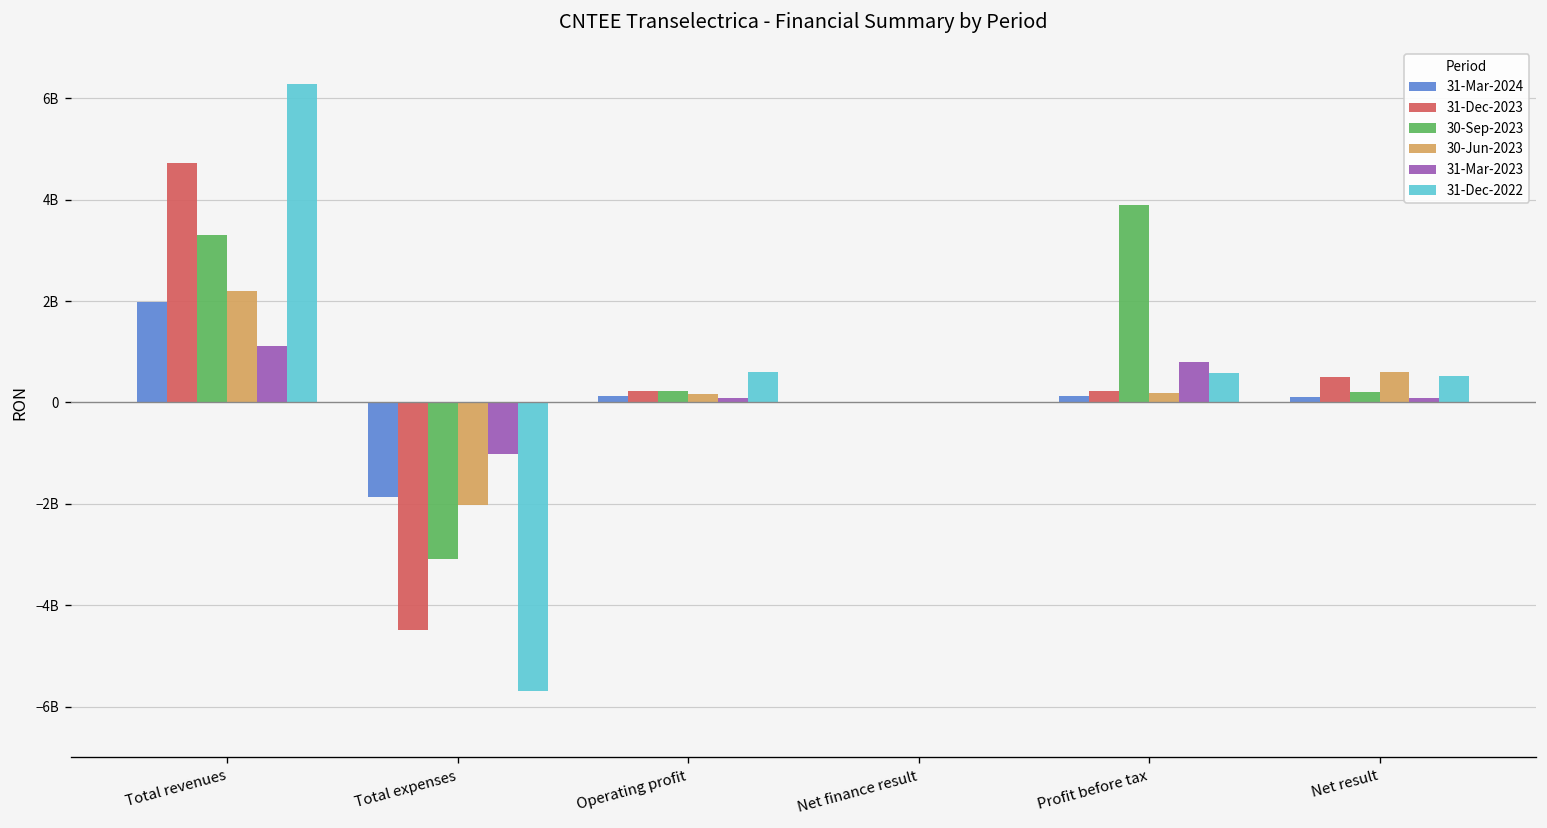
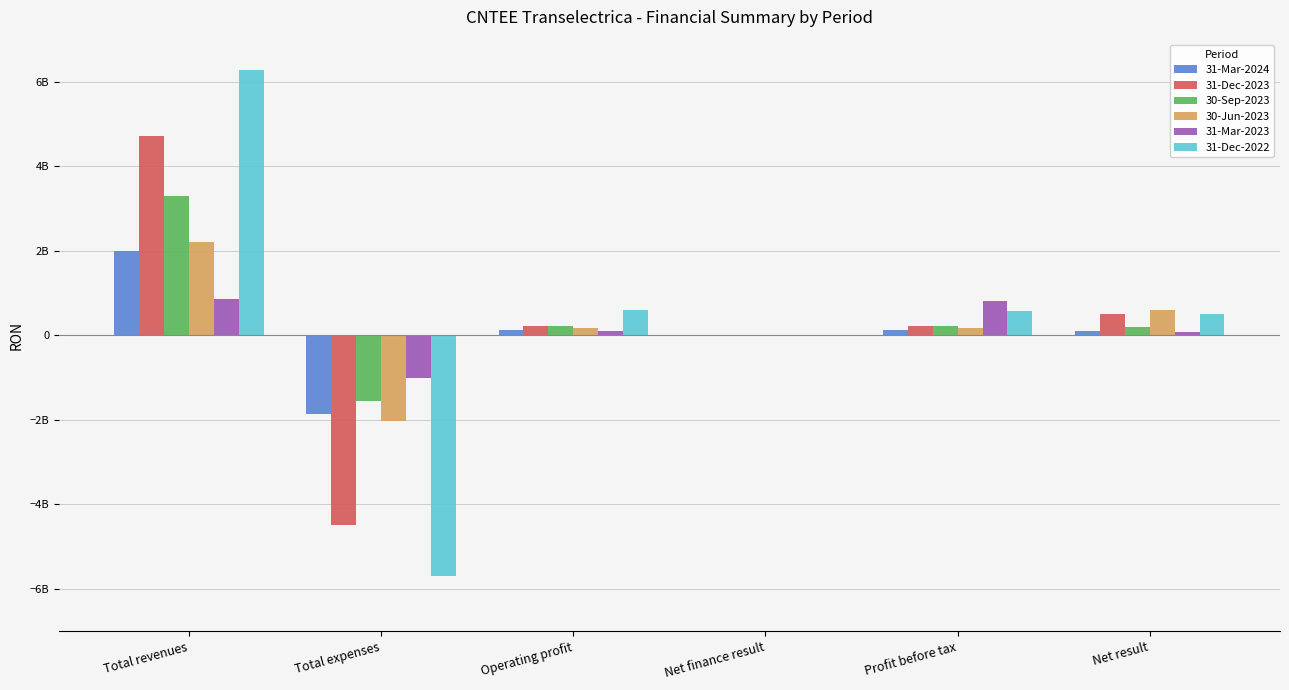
31-Mar-2023, Total revenues: 1100000000 -> 900000000
30-Sep-2023, Total expenses: -3100000000 -> -1500000000
30-Sep-2023, Profit before tax: 3900000000 -> 200000000
